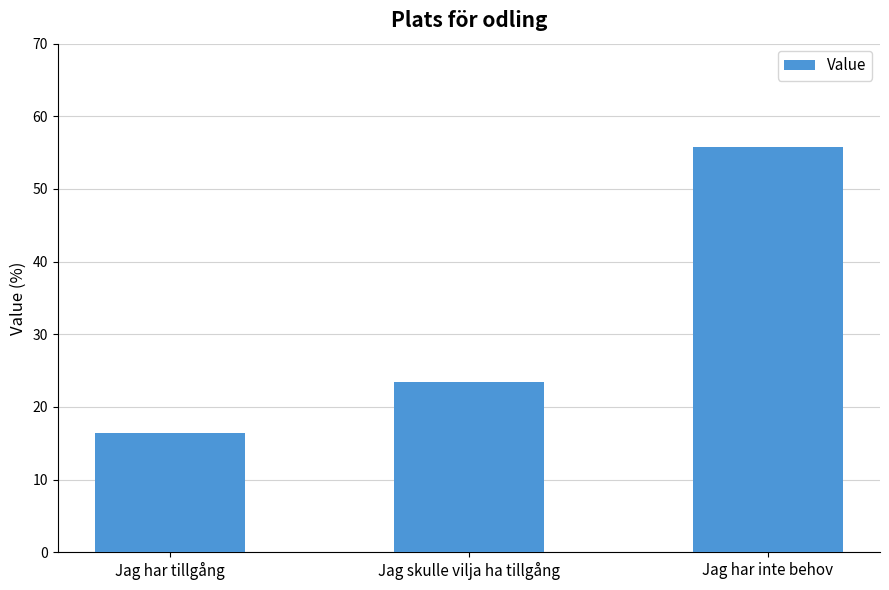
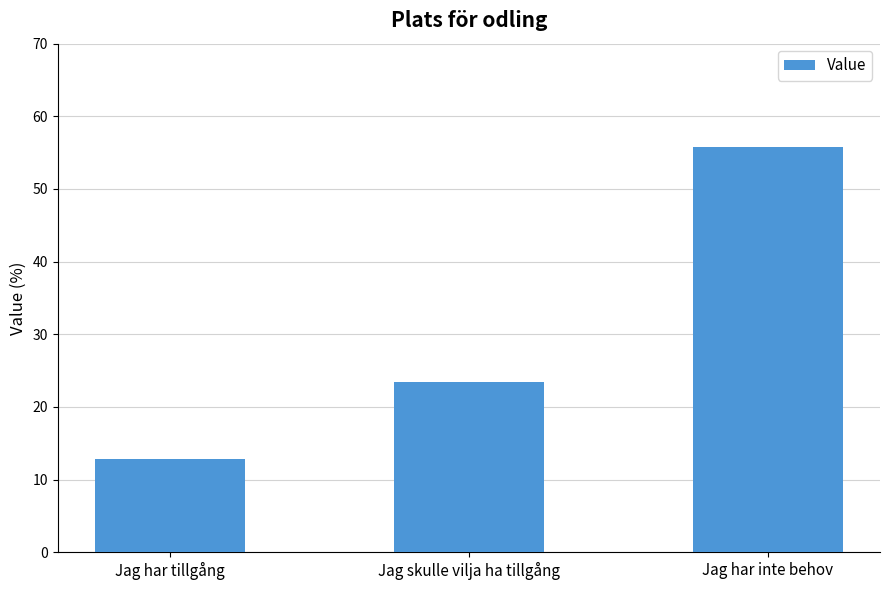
Jag har tillgång: 16 -> 13
